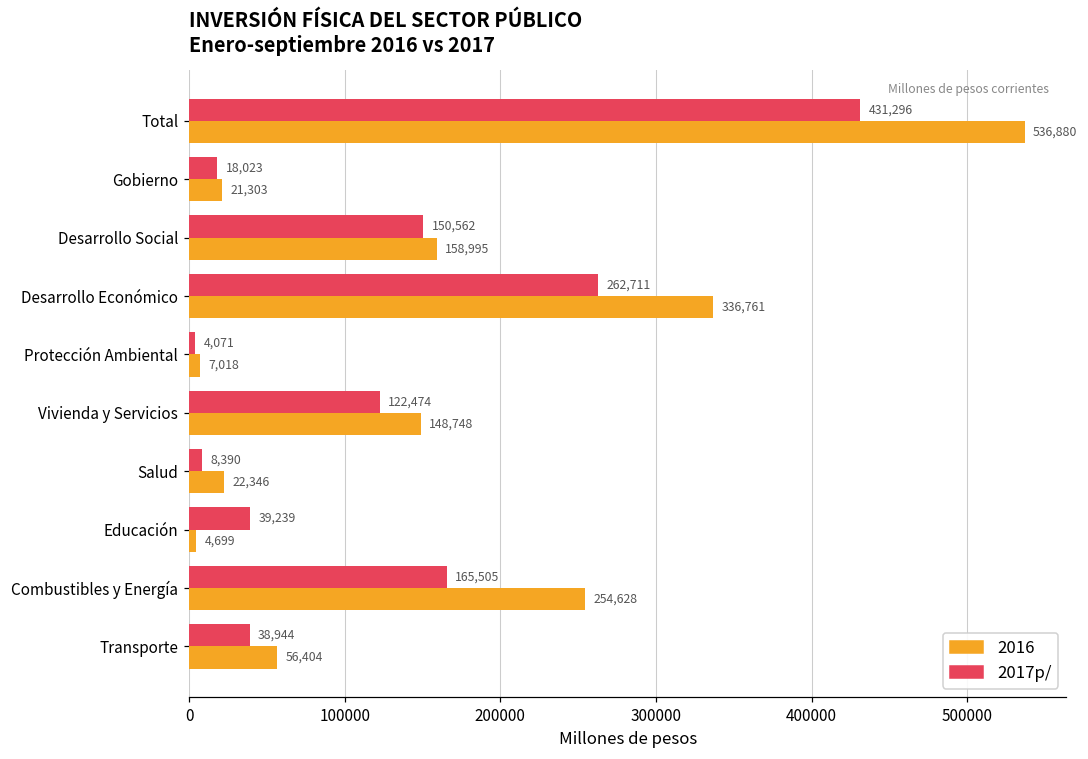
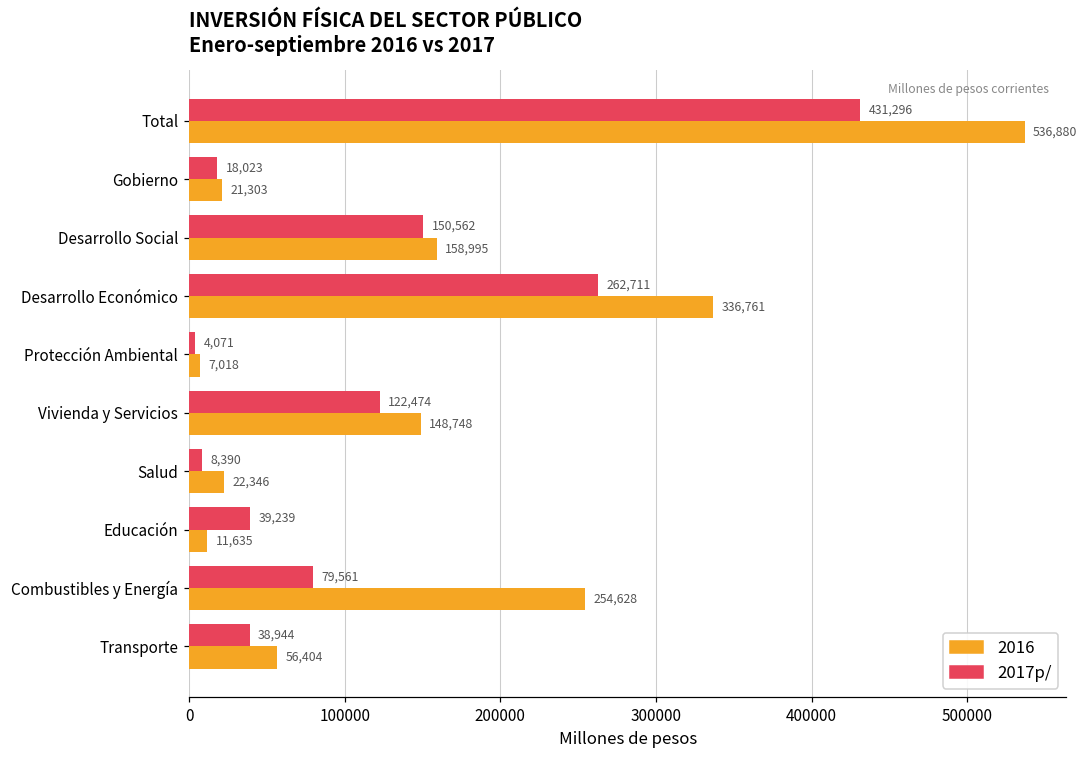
2016, Educación: 4,699 -> 11,635
2017p/, Combustibles y Energía: 165,505 -> 79,561
